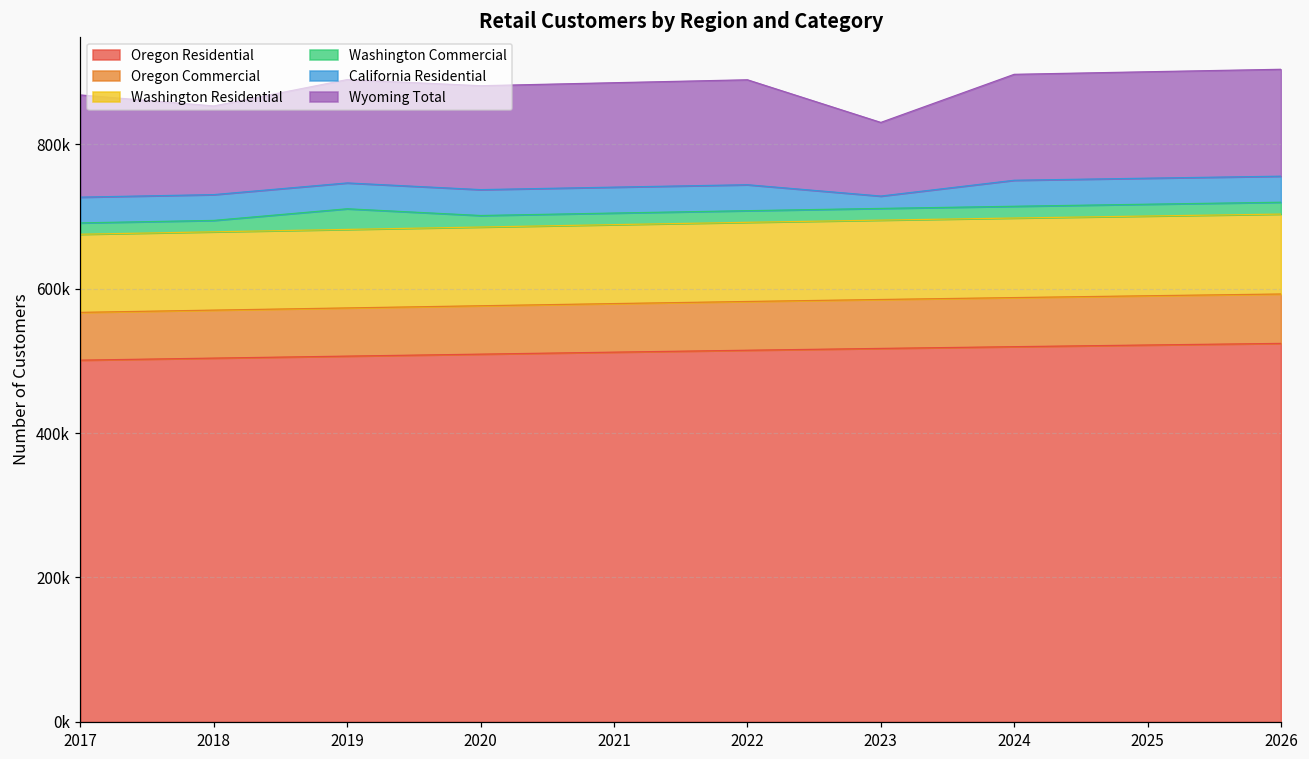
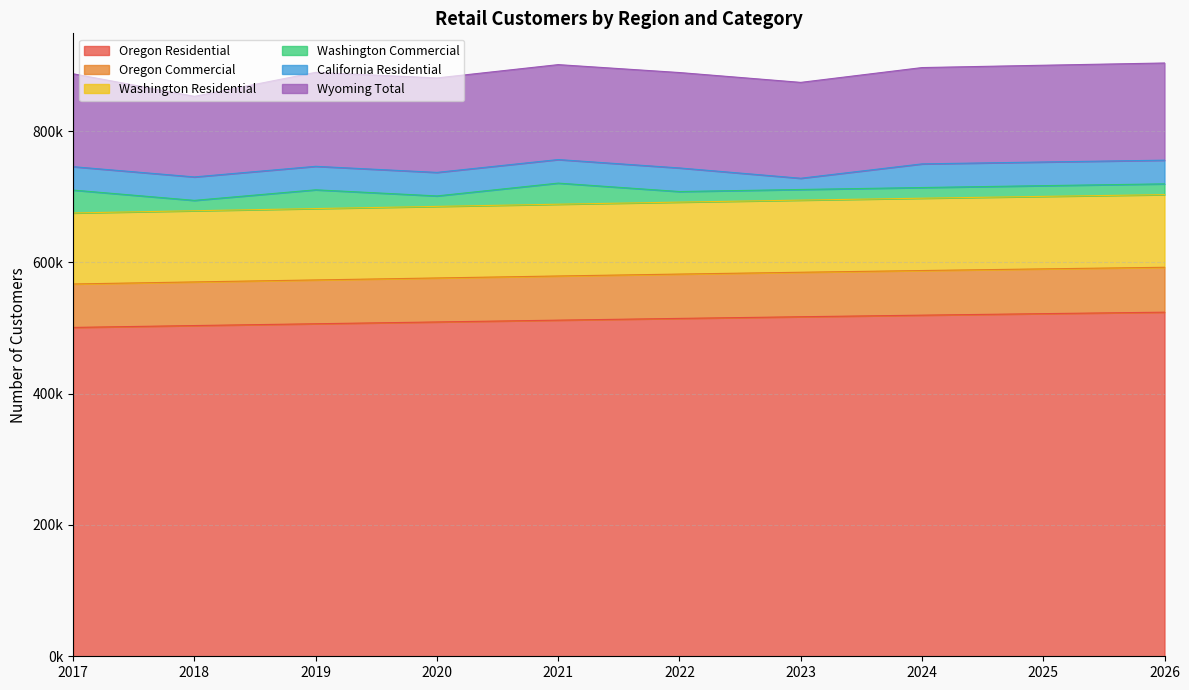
Washington Commercial, 2017: 20000 -> 30000
Washington Commercial, 2021: 20000 -> 30000
Wyoming Total, 2023: 100000 -> 150000
